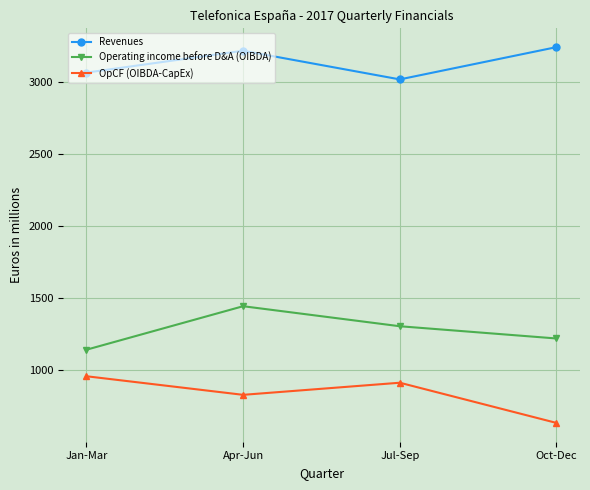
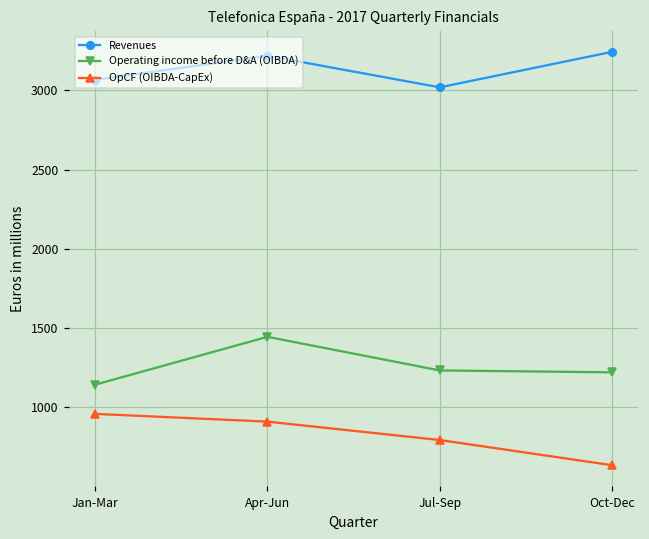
OpCF (OIBDA-CapEx), Apr-Jun: 830 -> 910
Operating income before D&A (OIBDA), Jul-Sep: 1310 -> 1230
OpCF (OIBDA-CapEx), Jul-Sep: 910 -> 790
